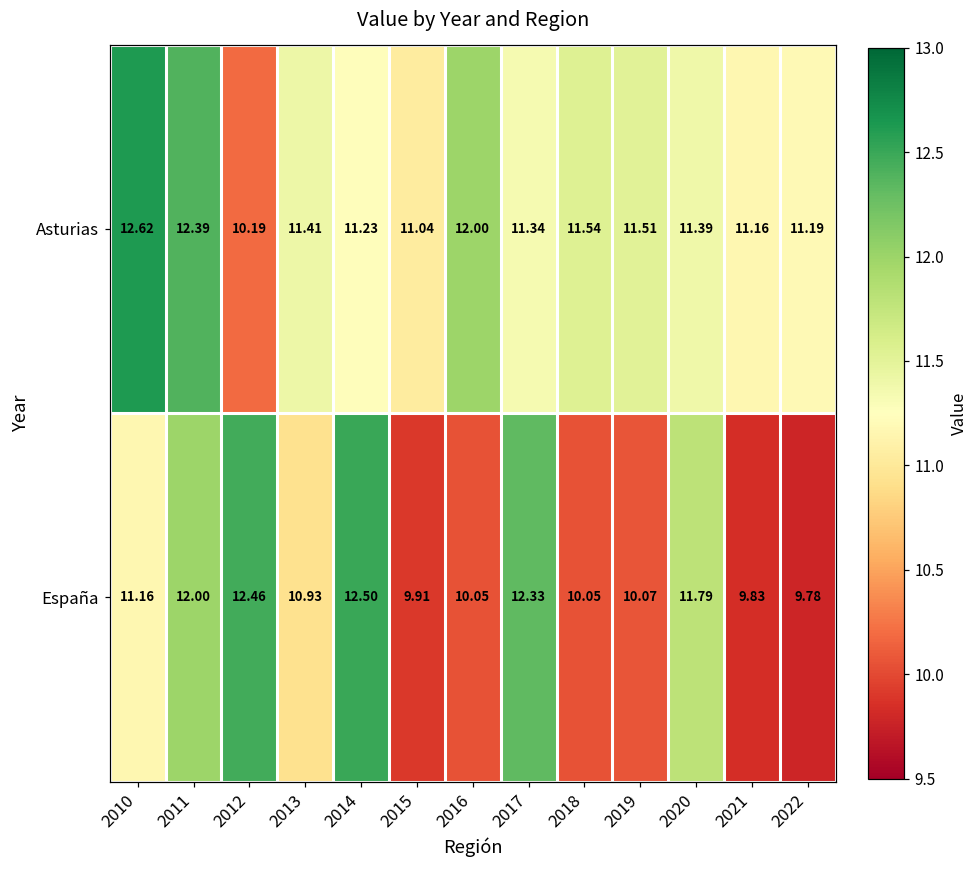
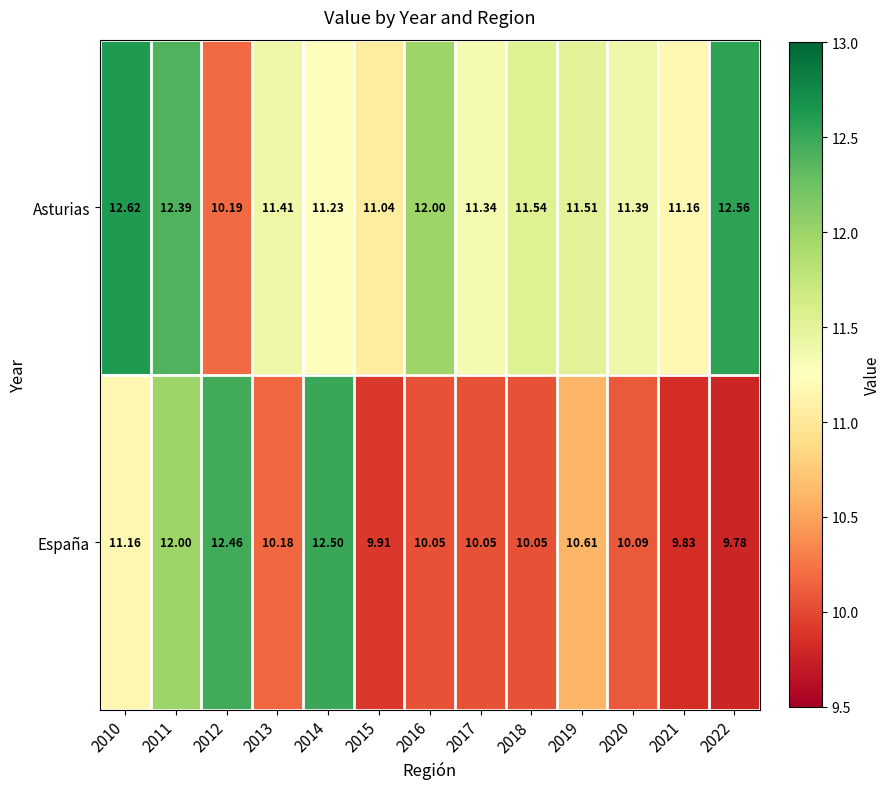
Asturias, 2022: 11.19 -> 12.56
España, 2013: 10.93 -> 10.18
España, 2017: 12.33 -> 10.05
España, 2019: 10.07 -> 10.61
España, 2020: 11.79 -> 10.09
